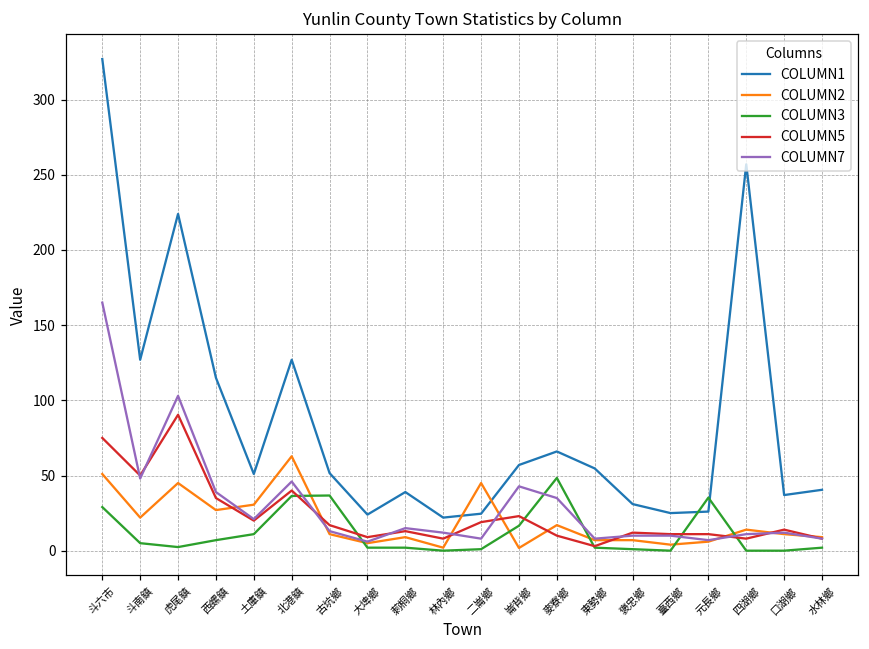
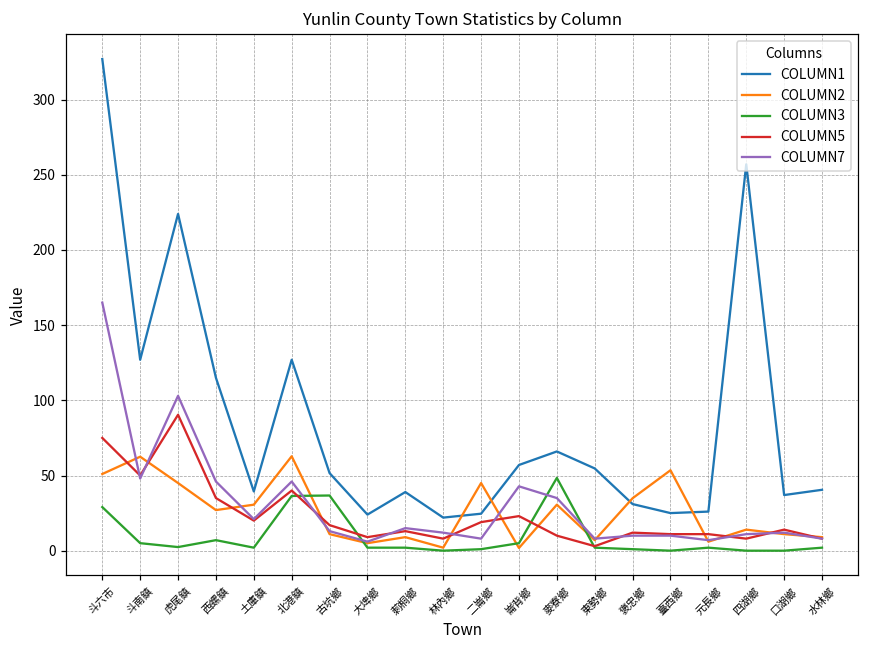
COLUMN2, 斗南鎮: 22 -> 63
COLUMN7, 西螺鎮: 39 -> 46
COLUMN1, 土庫鎮: 51 -> 39
COLUMN3, 土庫鎮: 11 -> 2
COLUMN3, 崙背鄉: 17 -> 5
COLUMN2, 麥寮鄉: 17 -> 31
COLUMN2, 褒忠鄉: 7 -> 35
COLUMN2, 臺西鄉: 4 -> 54
COLUMN3, 元長鄉: 35 -> 2
